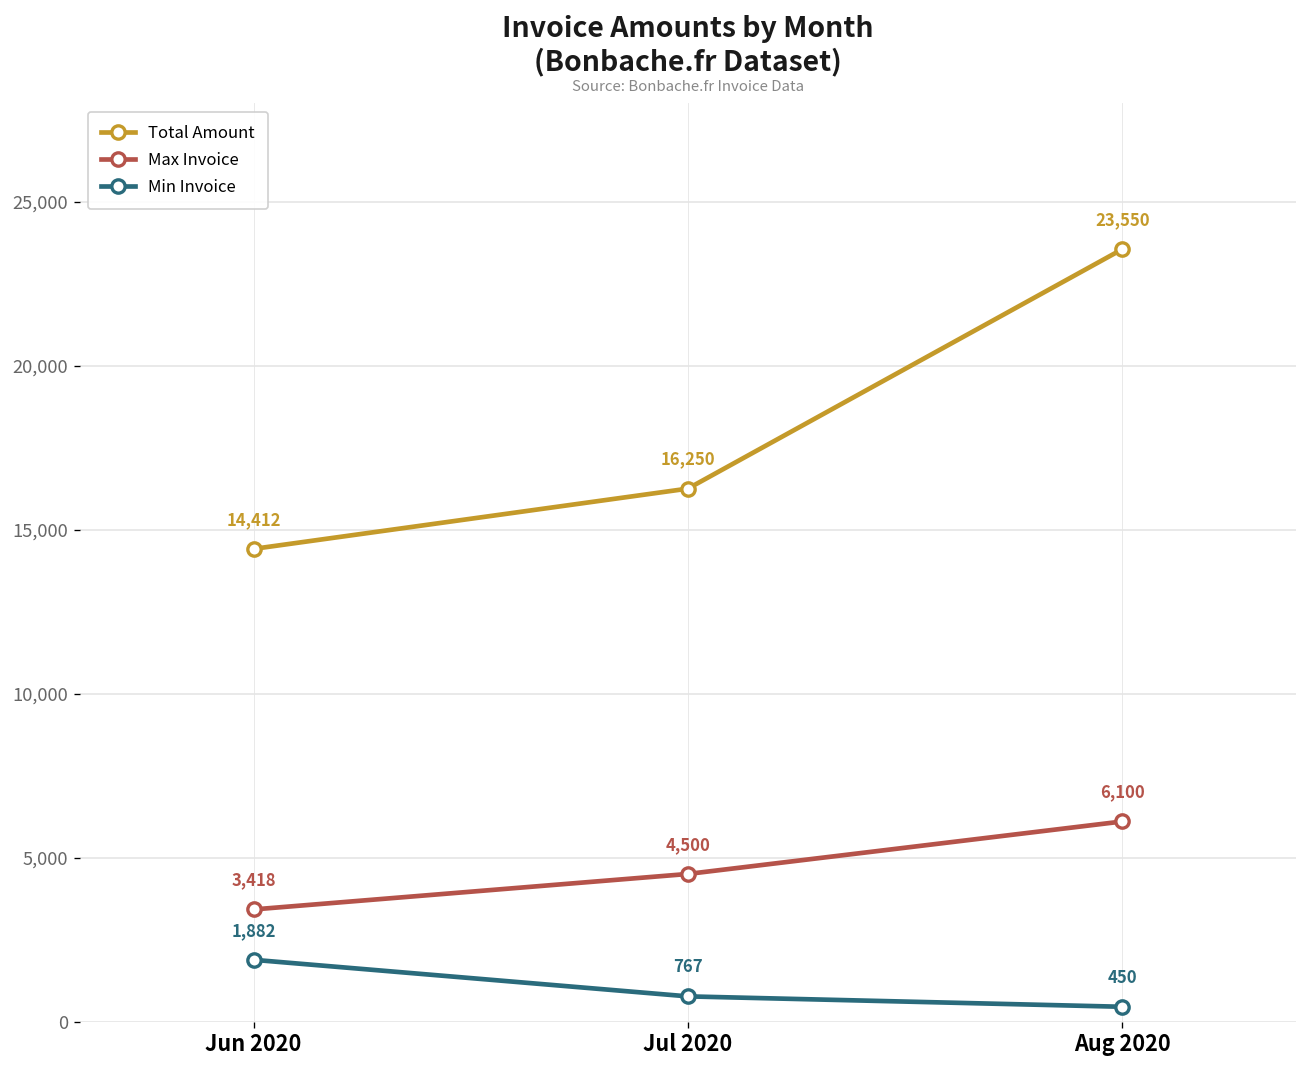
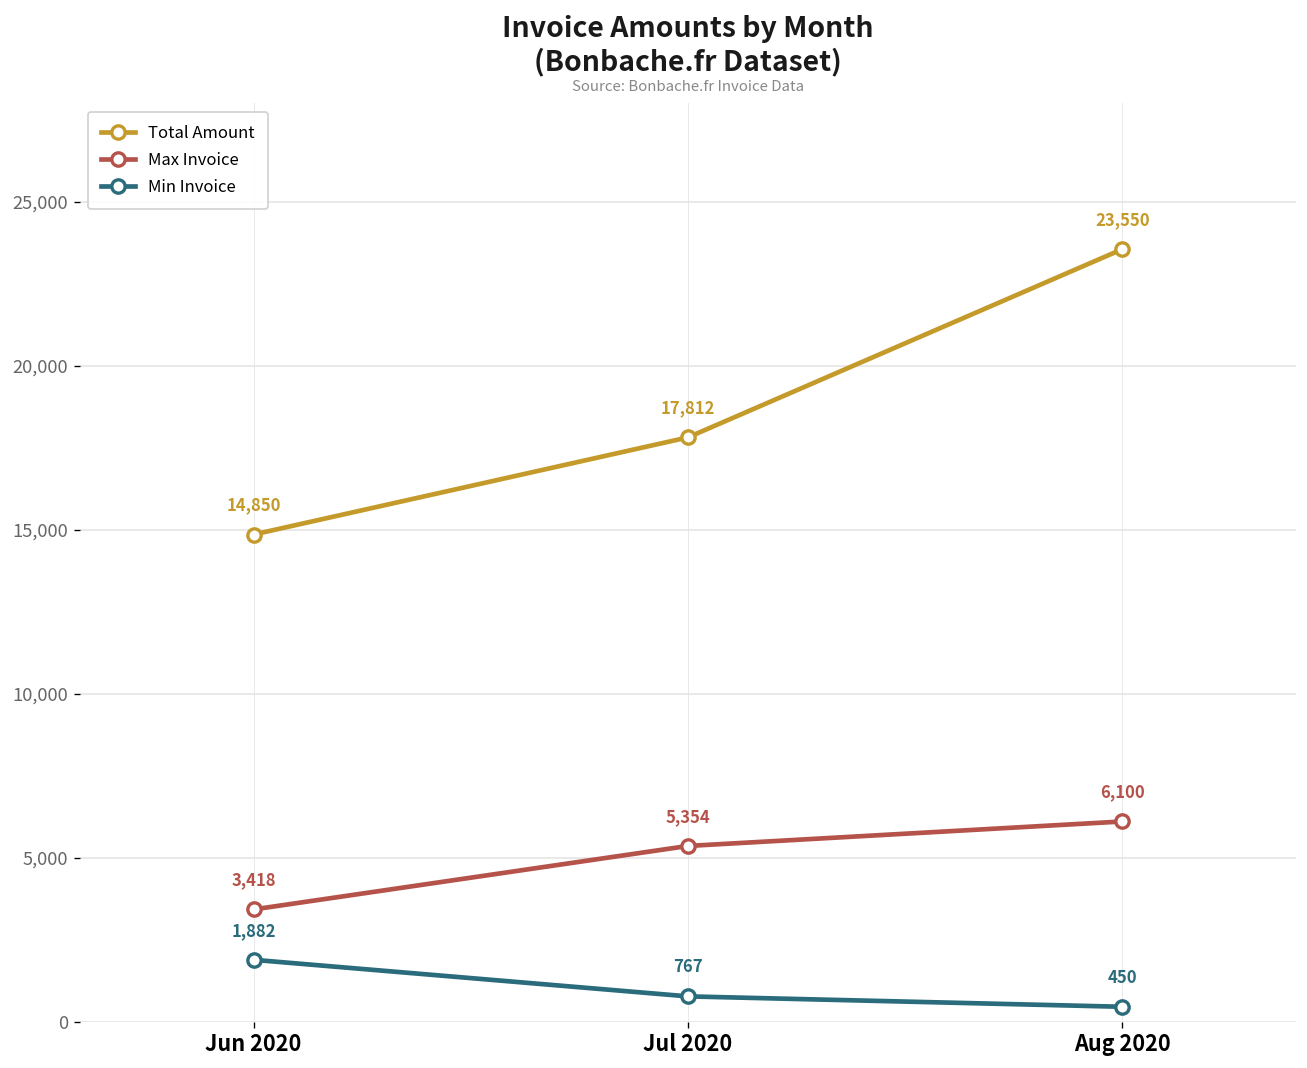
Total Amount, Jun 2020: 14,412 -> 14,850
Total Amount, Jul 2020: 16,250 -> 17,812
Max Invoice, Jul 2020: 4,500 -> 5,354
